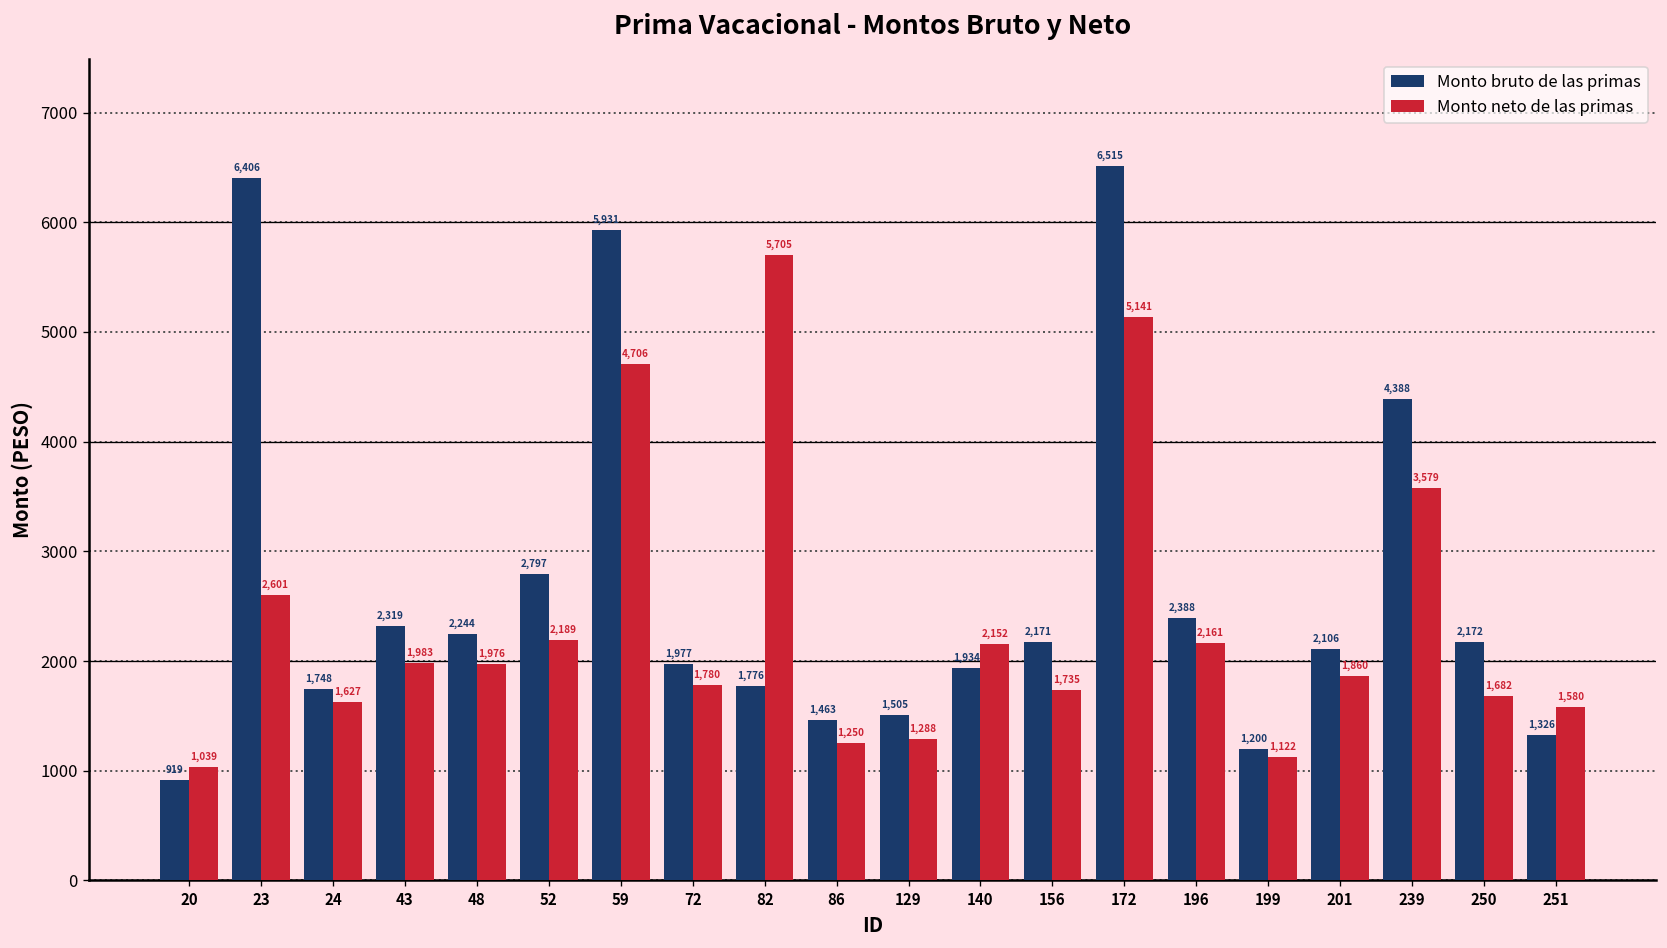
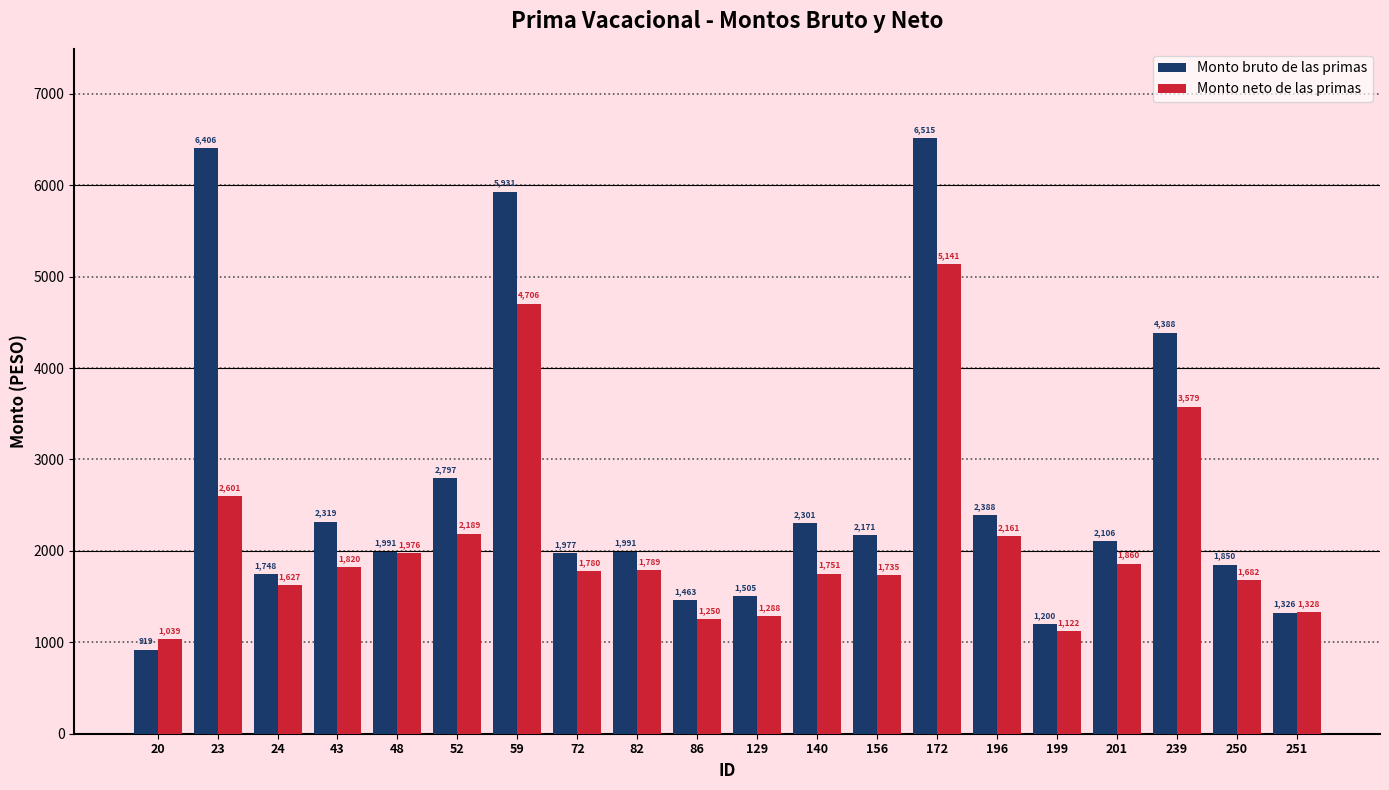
Monto neto de las primas, 43: 1,983 -> 1,820
Monto bruto de las primas, 48: 2,244 -> 1,991
Monto bruto de las primas, 82: 1,776 -> 1,991
Monto neto de las primas, 82: 5,705 -> 1,789
Monto bruto de las primas, 140: 1,934 -> 2,301
Monto neto de las primas, 140: 2,152 -> 1,751
Monto bruto de las primas, 250: 2,172 -> 1,850
Monto neto de las primas, 251: 1,580 -> 1,328
